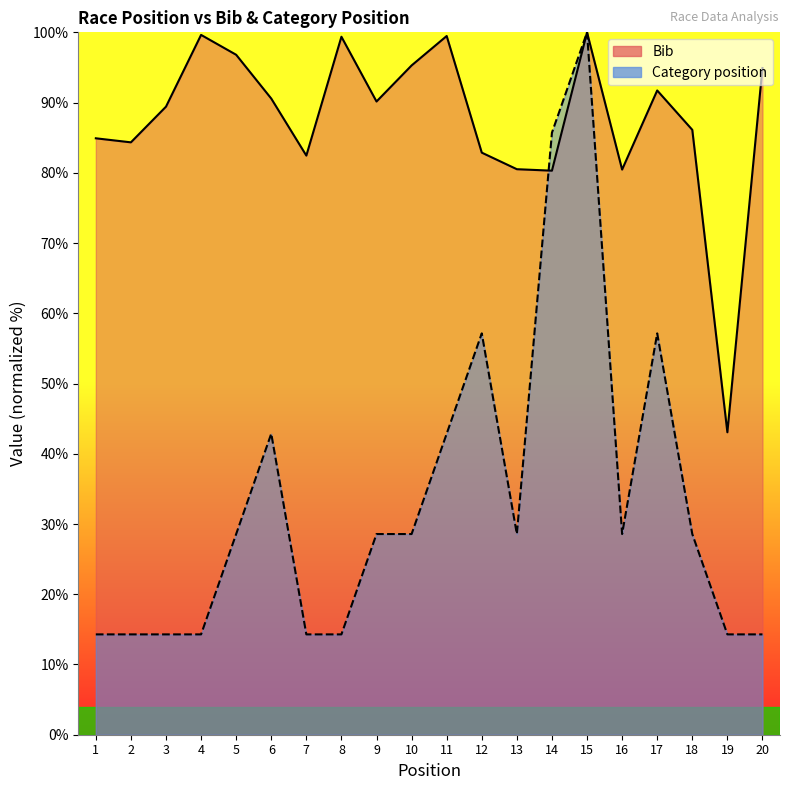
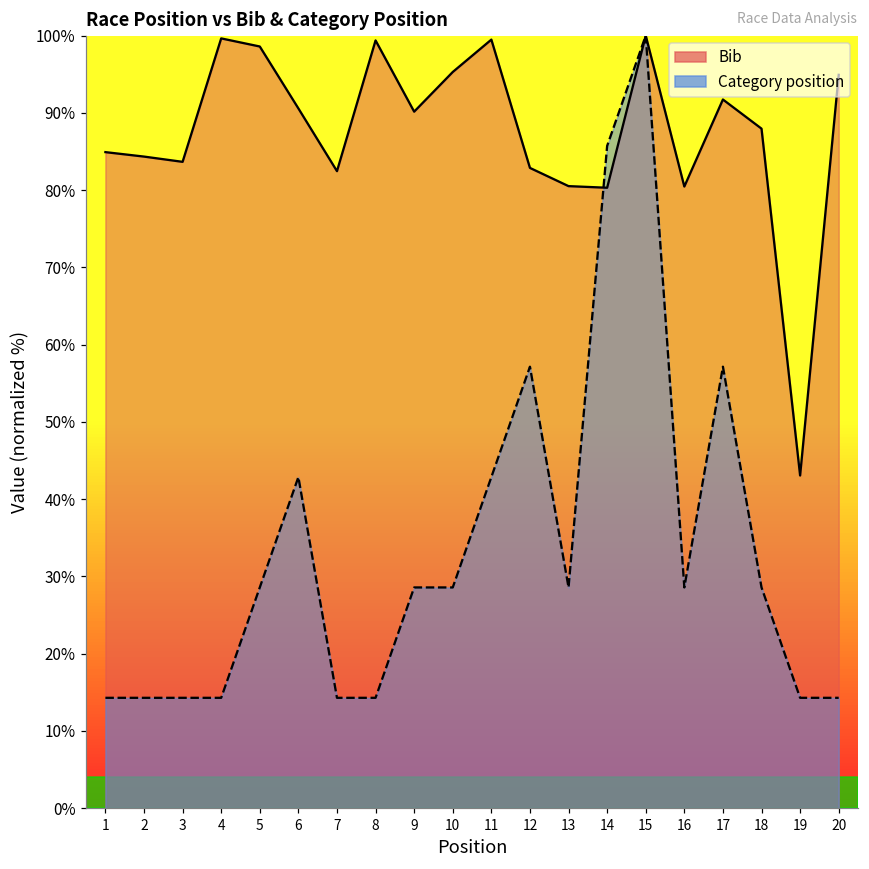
Bib, 3: 89% -> 84%
Bib, 5: 97% -> 99%
Bib, 18: 86% -> 88%
